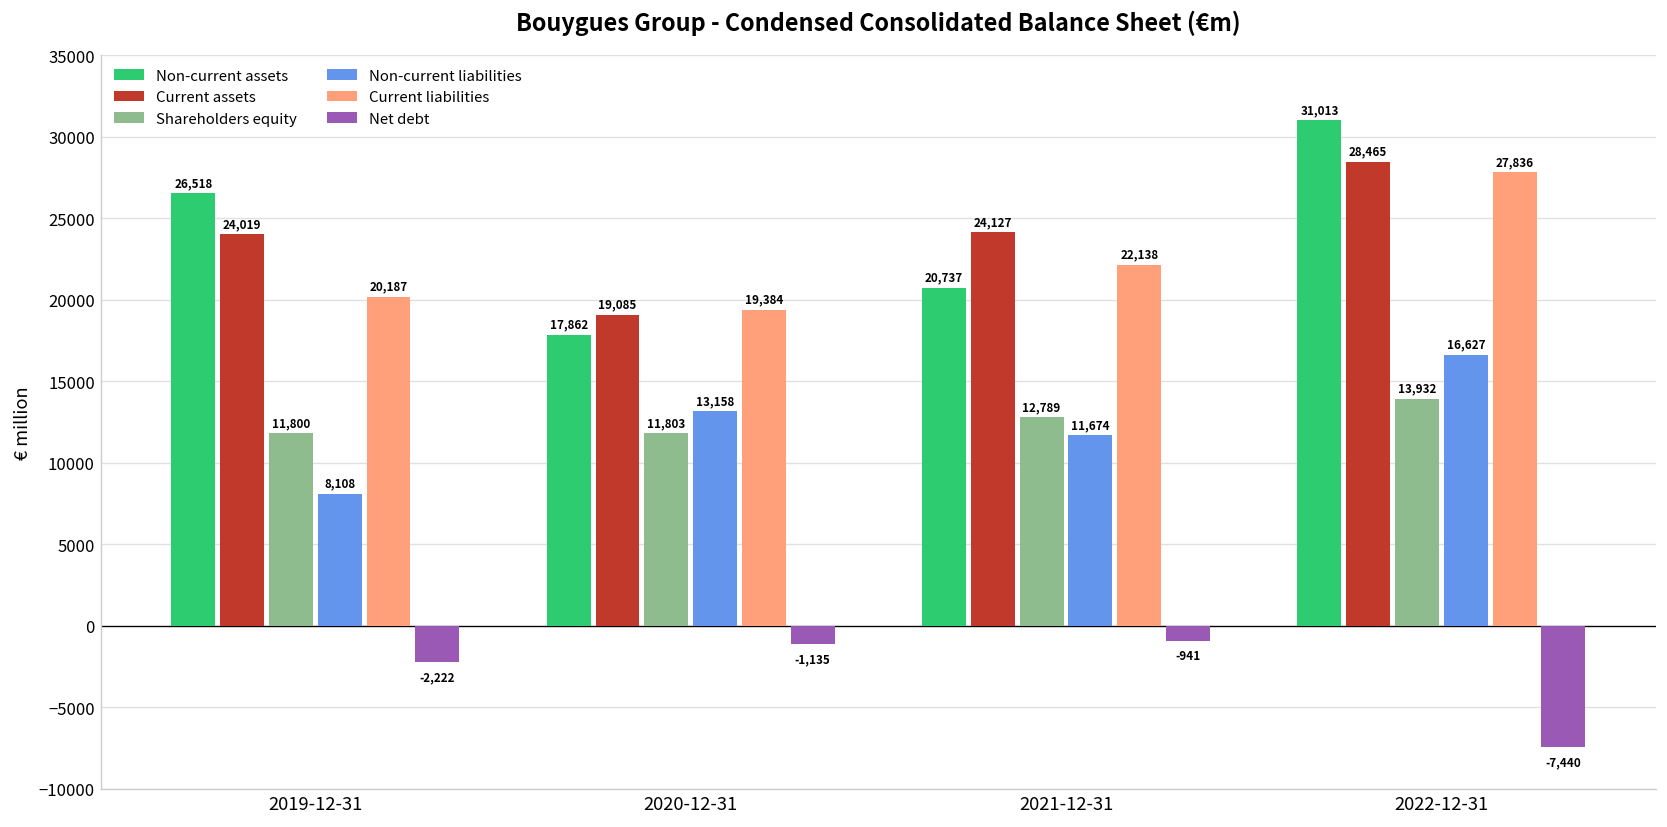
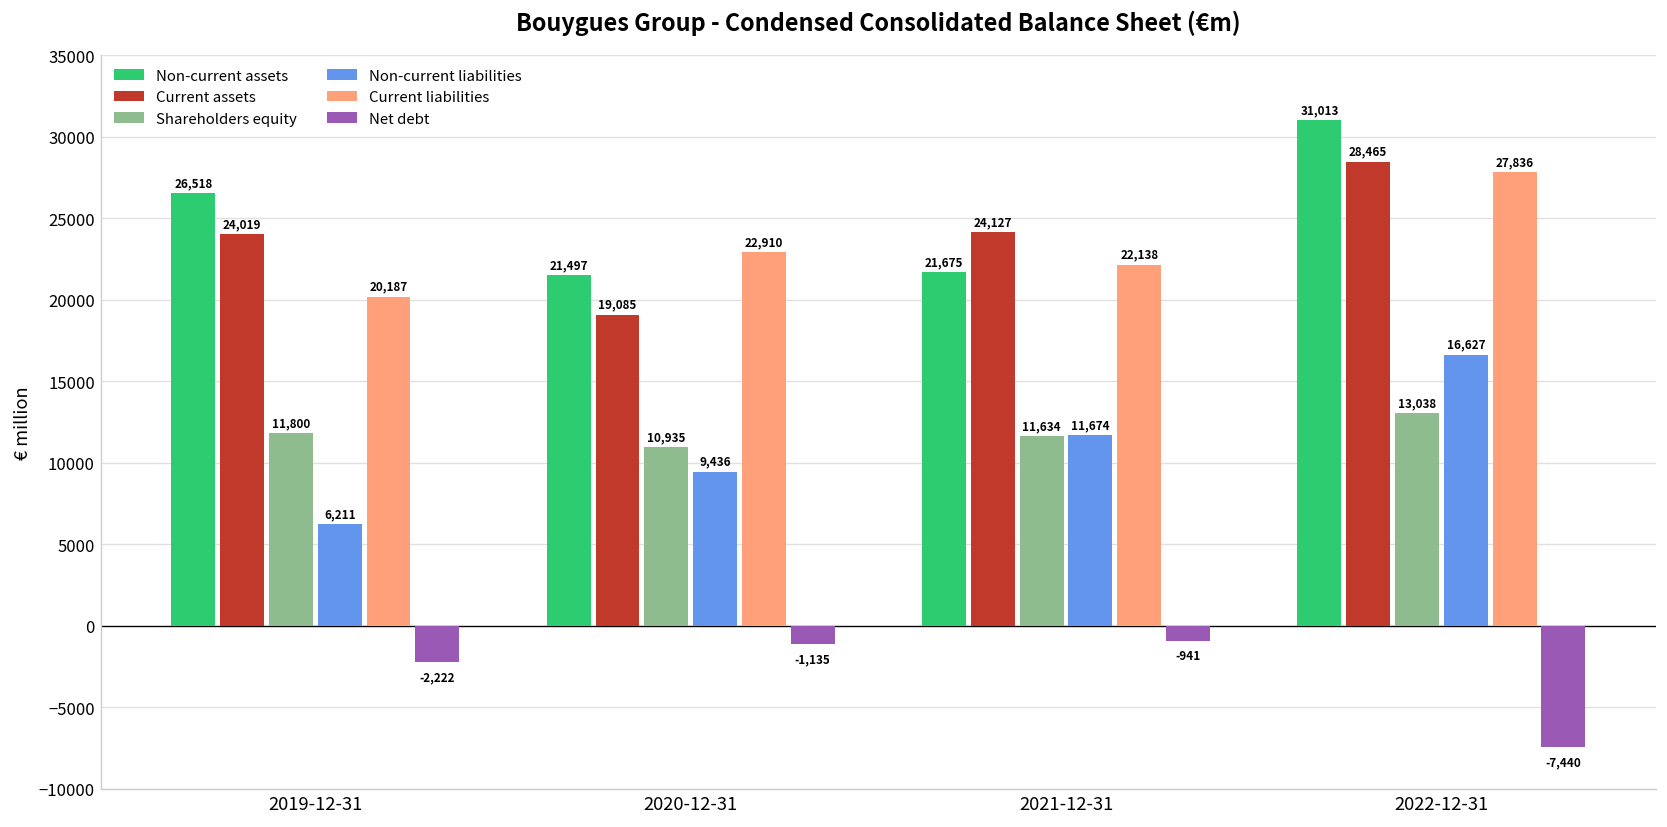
Non-current liabilities, 2019-12-31: 8,108 -> 6,211
Non-current assets, 2020-12-31: 17,862 -> 21,497
Shareholders equity, 2020-12-31: 11,803 -> 10,935
Non-current liabilities, 2020-12-31: 13,158 -> 9,436
Current liabilities, 2020-12-31: 19,384 -> 22,910
Non-current assets, 2021-12-31: 20,737 -> 21,675
Shareholders equity, 2021-12-31: 12,789 -> 11,634
Shareholders equity, 2022-12-31: 13,932 -> 13,038
